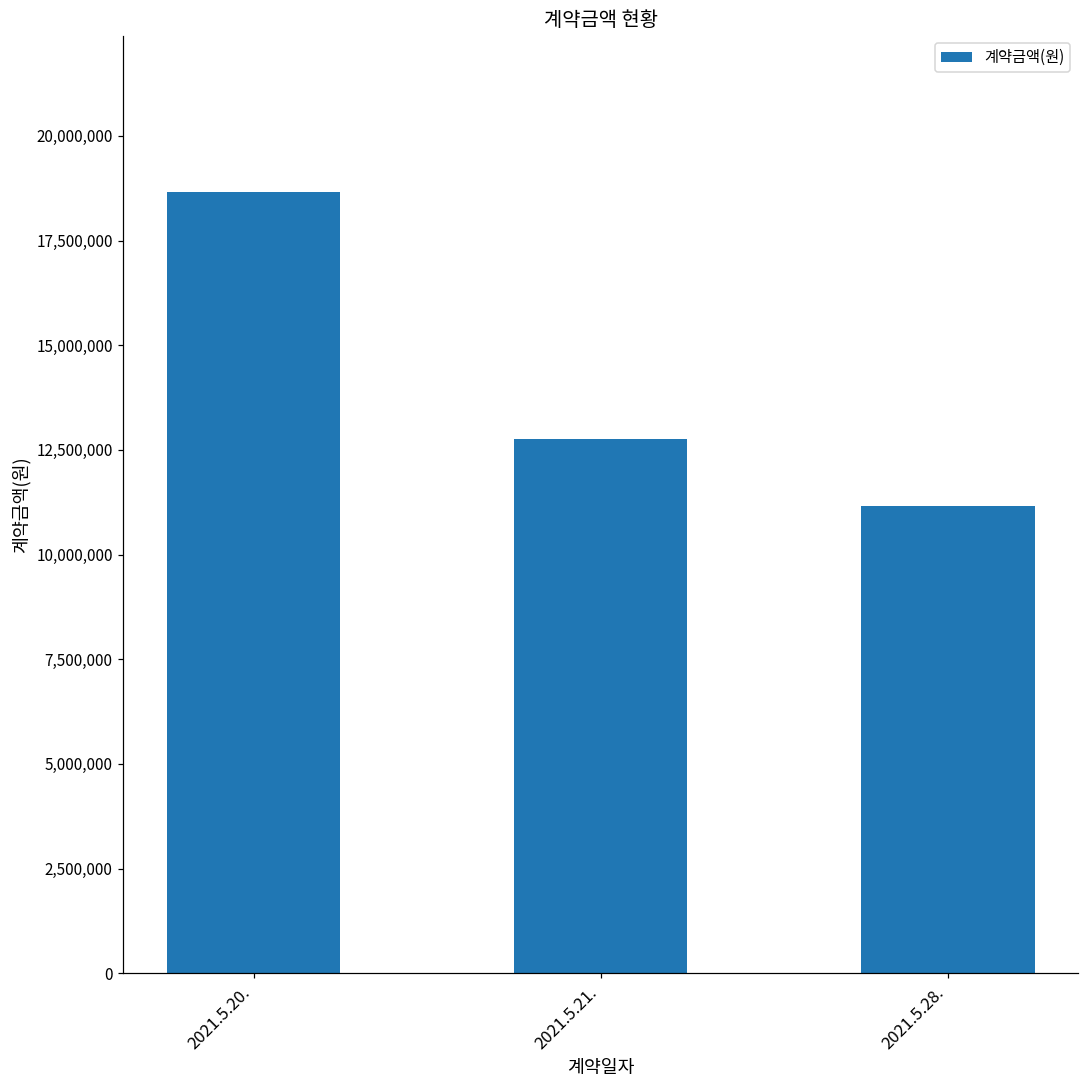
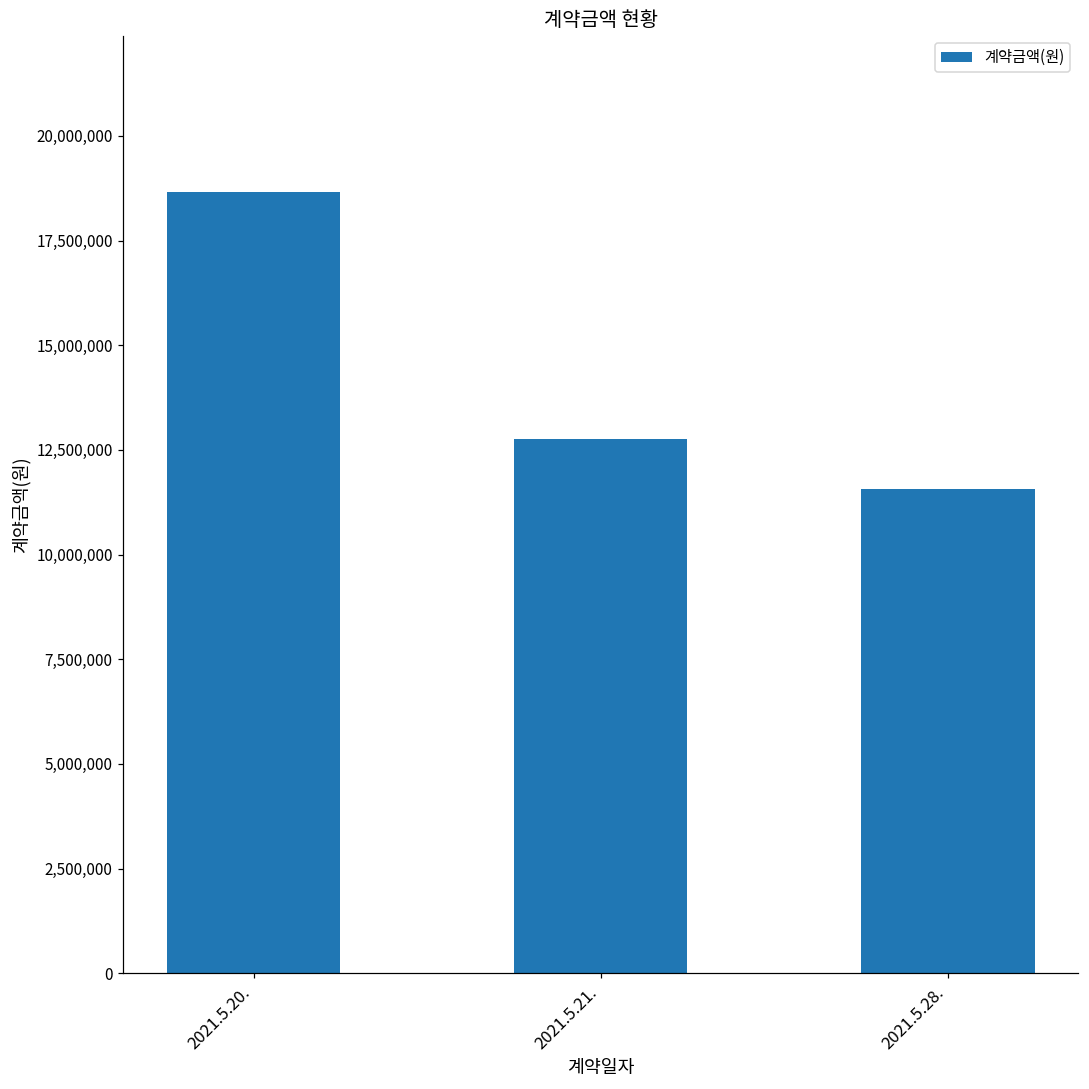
2021.5.28.: 11,200,000 -> 11,600,000
